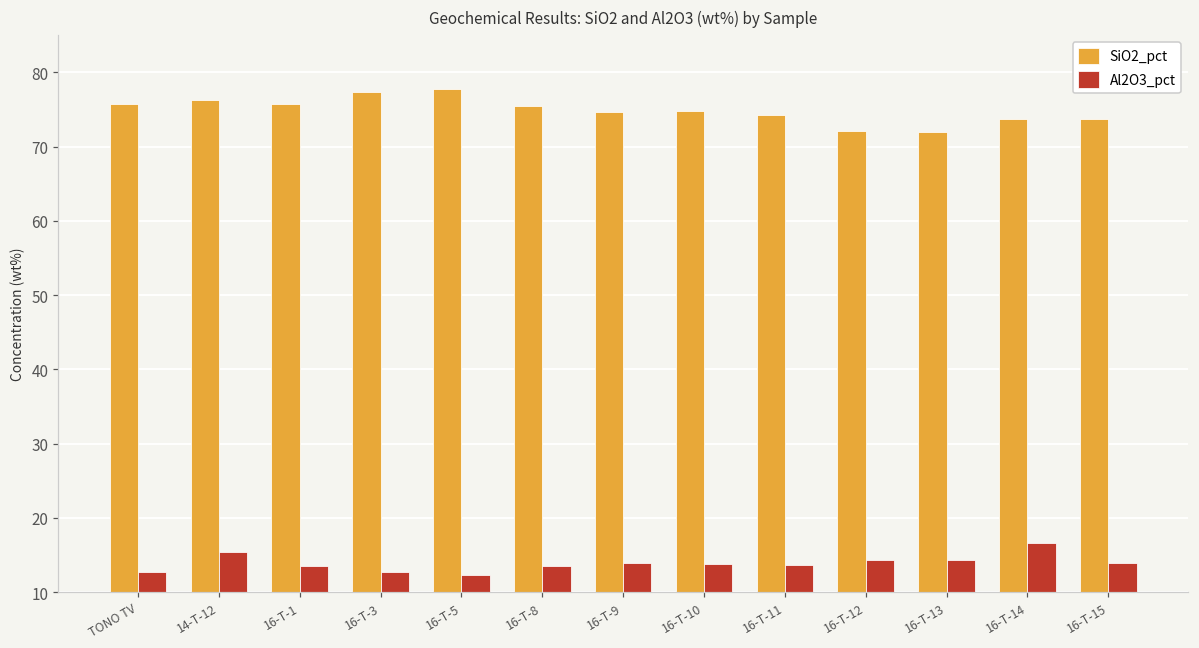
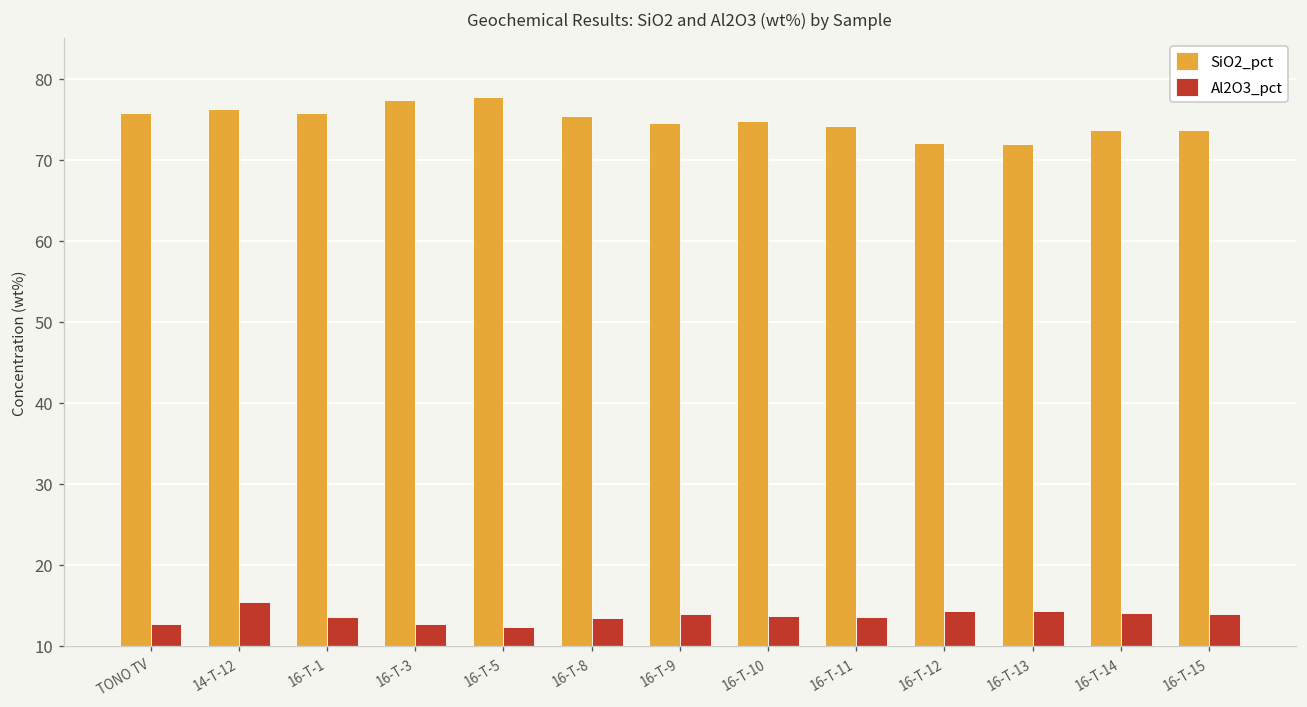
Al2O3_pct, 16-T-14: 17 -> 14
